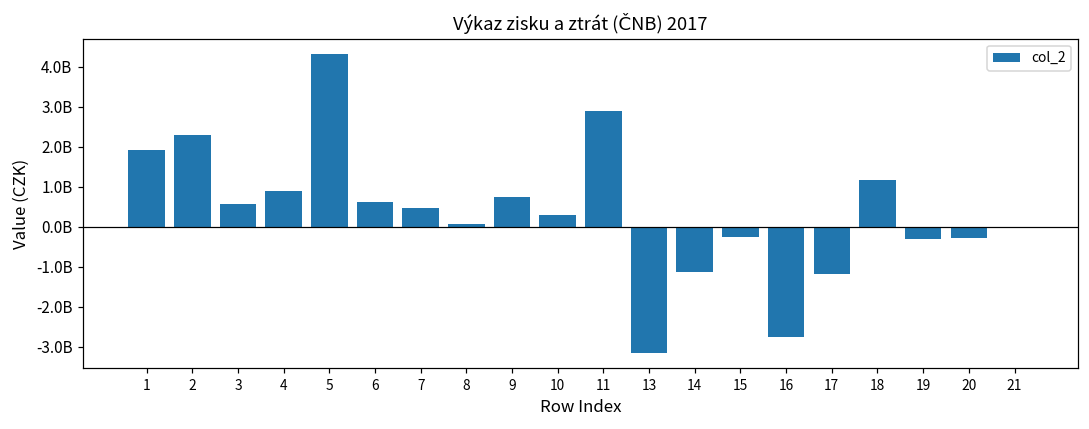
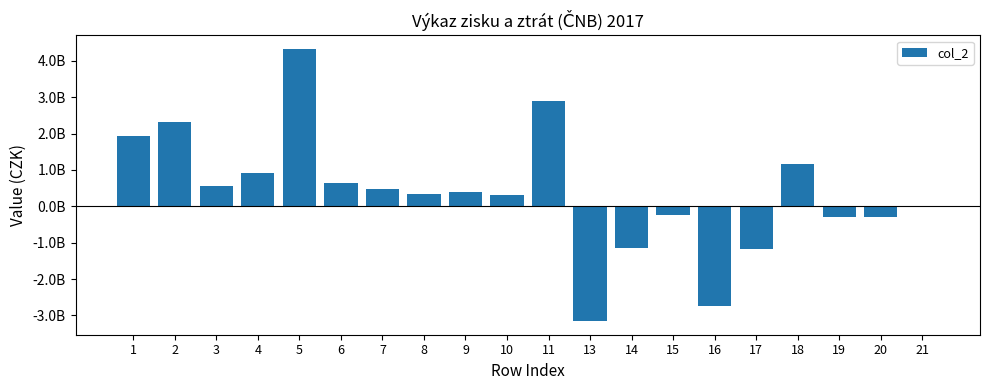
8: 100000000 -> 300000000
9: 700000000 -> 400000000
